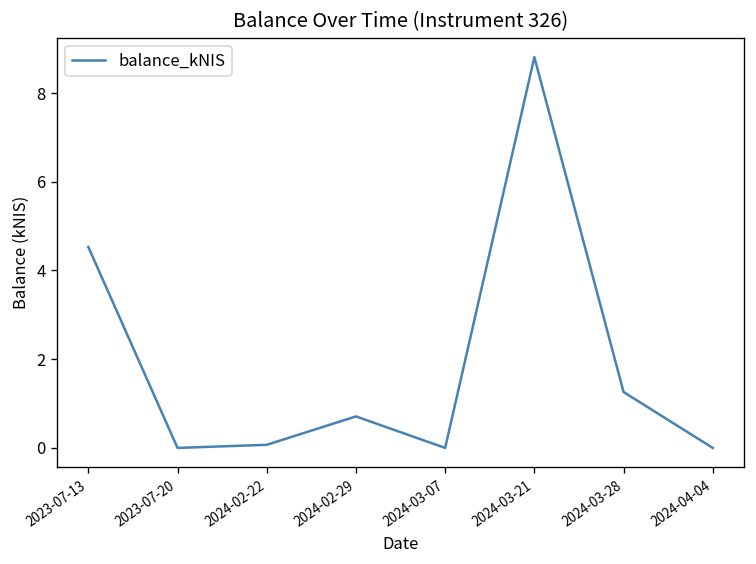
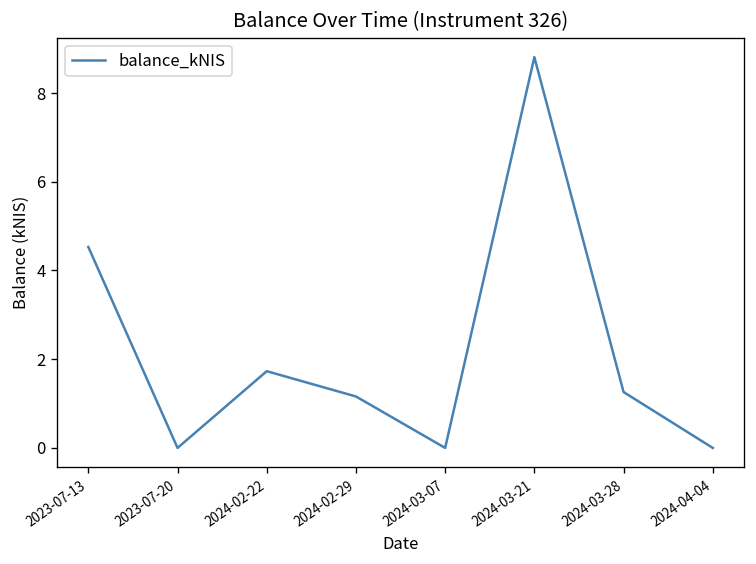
2024-02-22: 0.1 -> 1.7
2024-02-29: 0.7 -> 1.2
